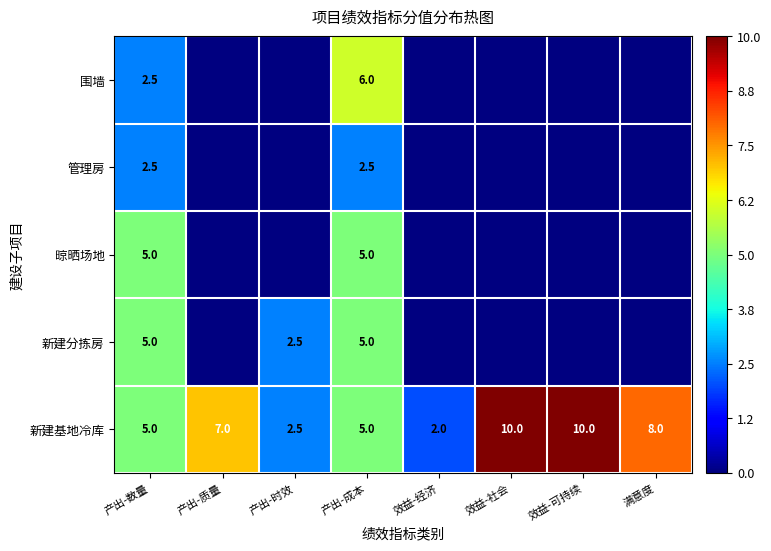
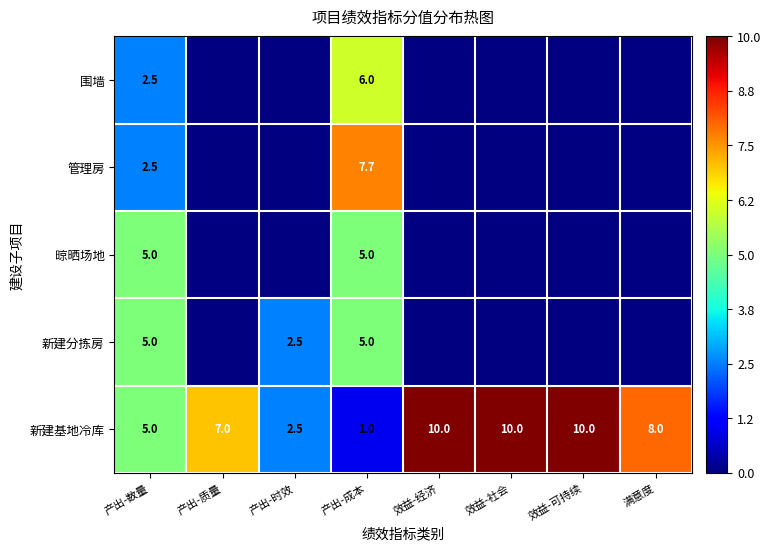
管理房, 产出-成本: 2.5 -> 7.7
新建基地冷库, 产出-成本: 5.0 -> 1.0
新建基地冷库, 效益-经济: 2.0 -> 10.0
